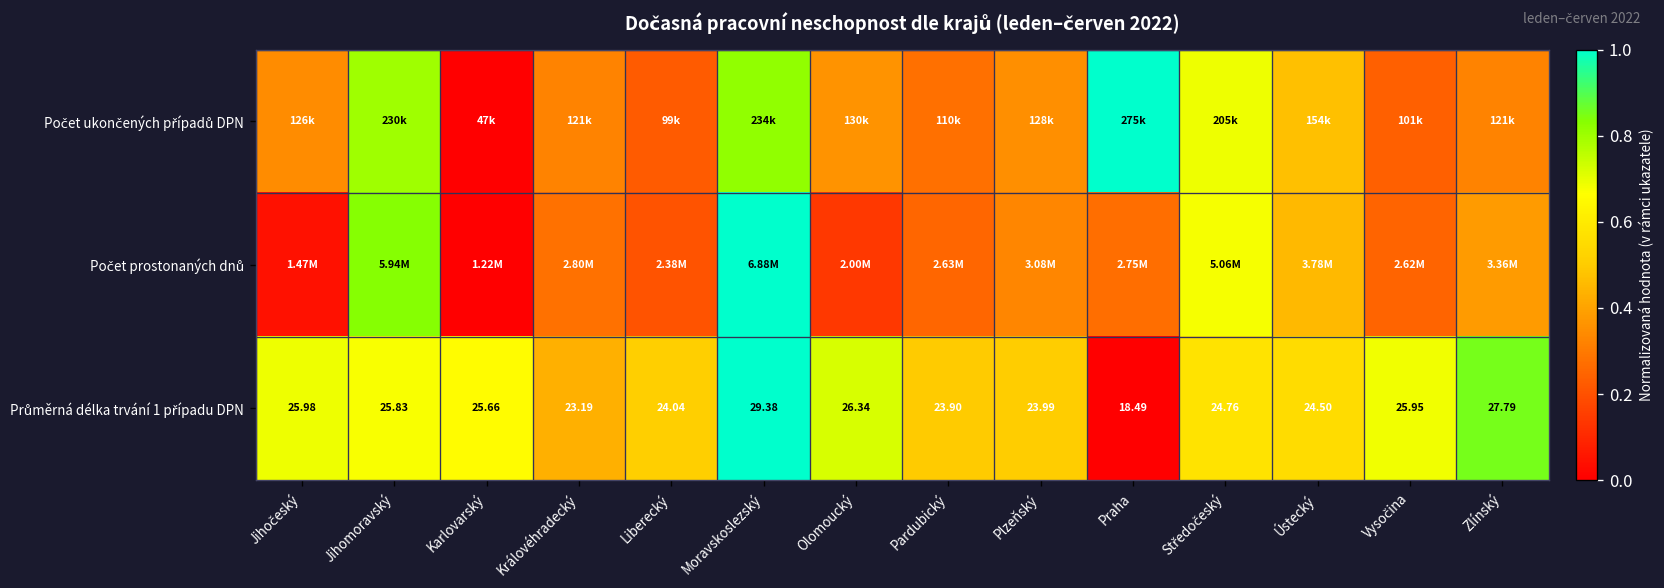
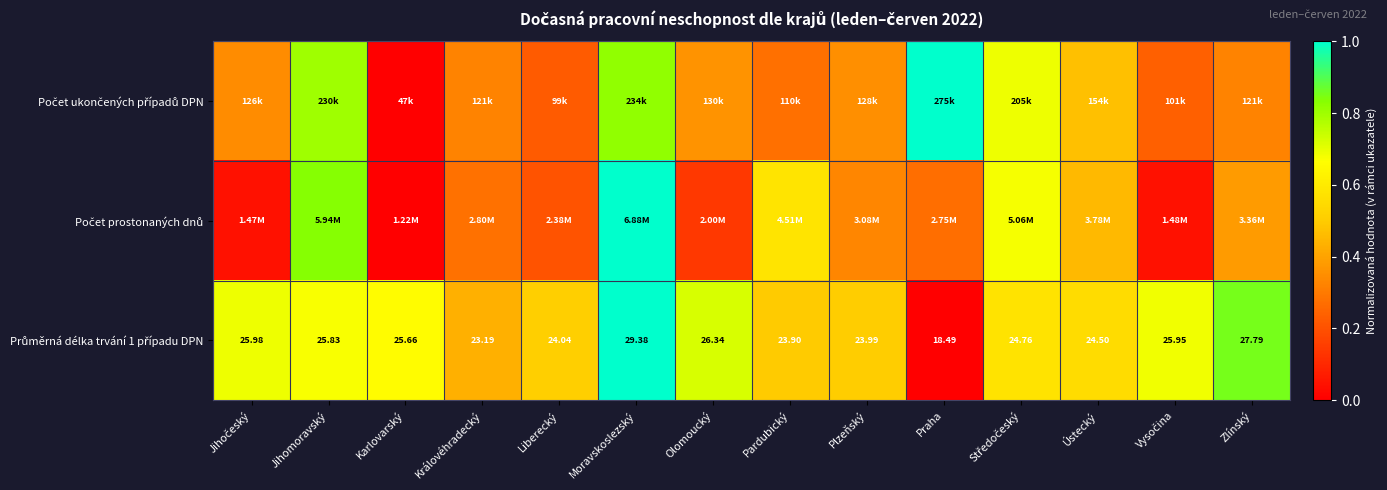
Počet prostonaných dnů, Pardubický: 2.63M -> 4.51M
Počet prostonaných dnů, Vysočina: 2.62M -> 1.48M
